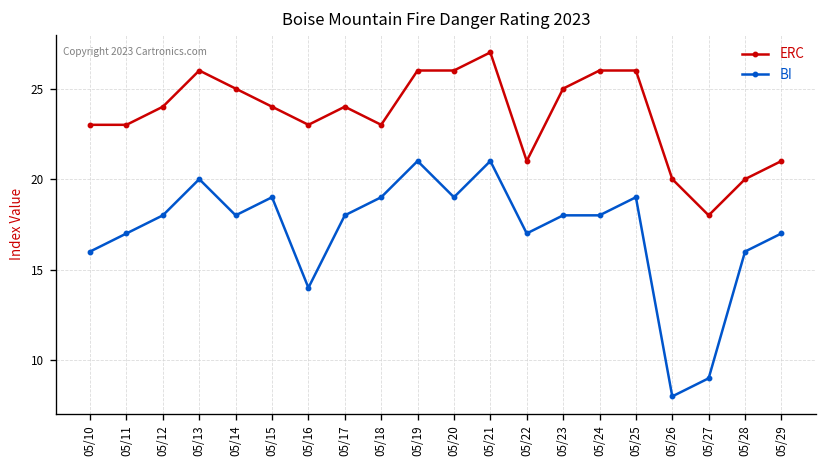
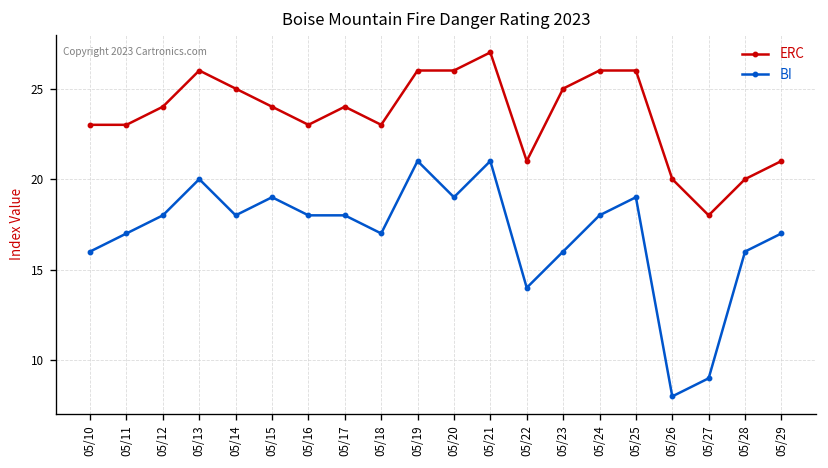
BI, 05/16: 14 -> 18
BI, 05/18: 19 -> 17
BI, 05/22: 17 -> 14
BI, 05/23: 18 -> 16
